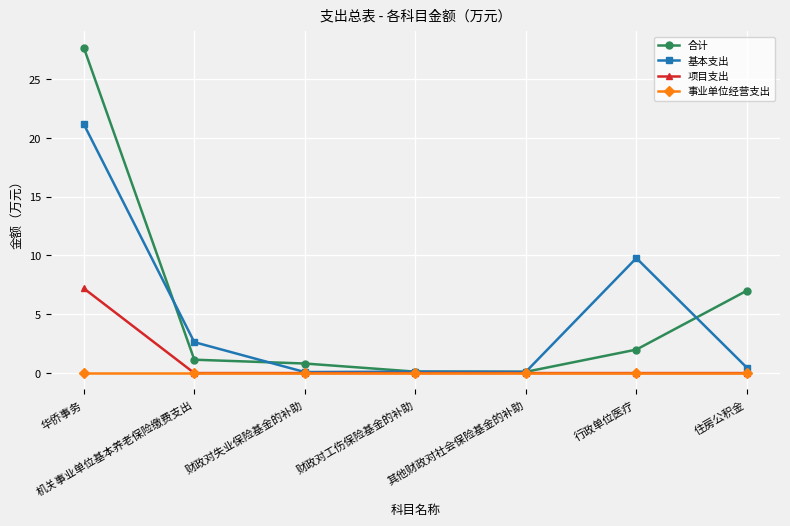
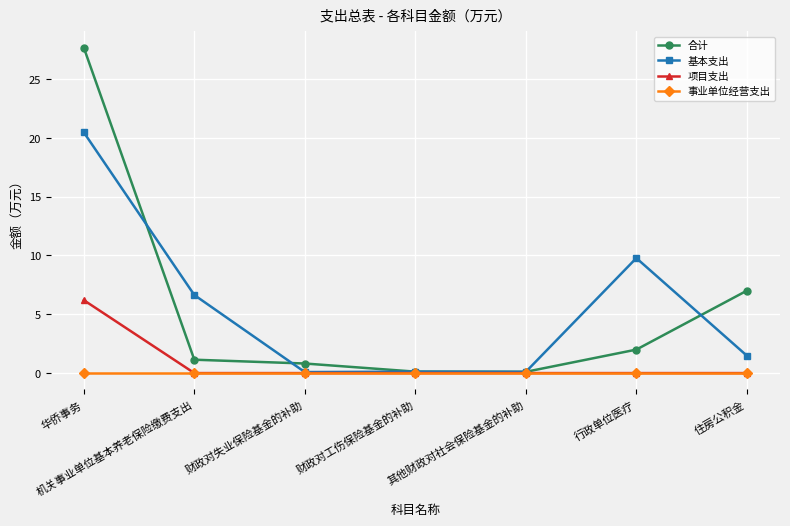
基本支出, 华侨事务: 21.2 -> 20.5
项目支出, 华侨事务: 7.2 -> 6.2
基本支出, 机关事业单位基本养老保险缴费支出: 2.6 -> 6.6
基本支出, 住房公积金: 0.5 -> 1.5
